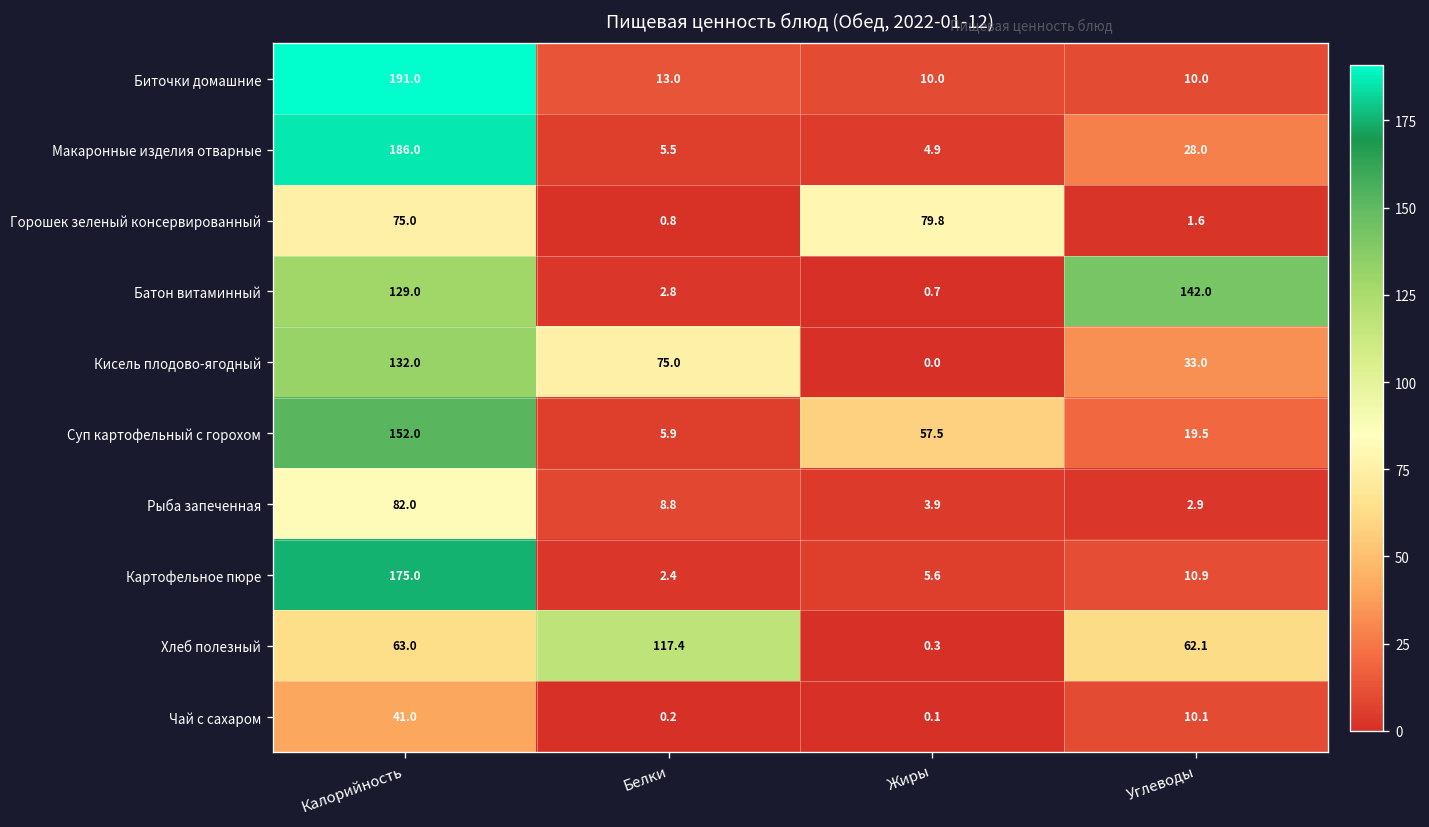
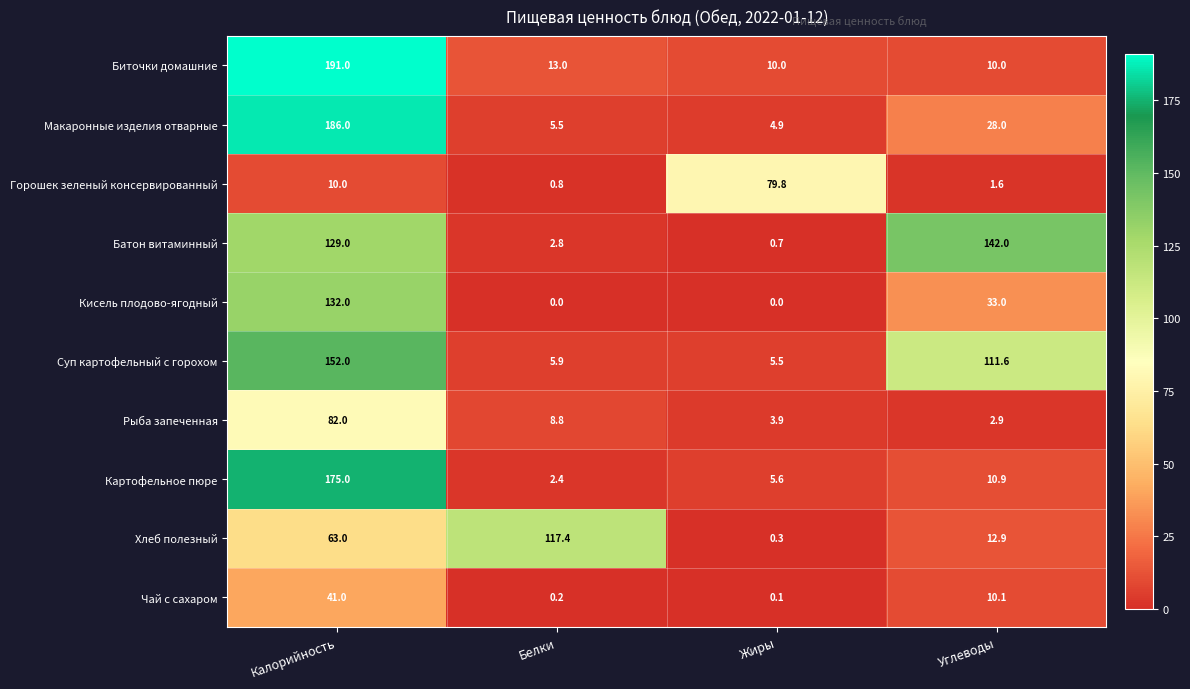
Горошек зеленый консервированный, Калорийность: 75.0 -> 10.0
Кисель плодово-ягодный, Белки: 75.0 -> 0.0
Суп картофельный с горохом, Жиры: 57.5 -> 5.5
Суп картофельный с горохом, Углеводы: 19.5 -> 111.6
Хлеб полезный, Углеводы: 62.1 -> 12.9
